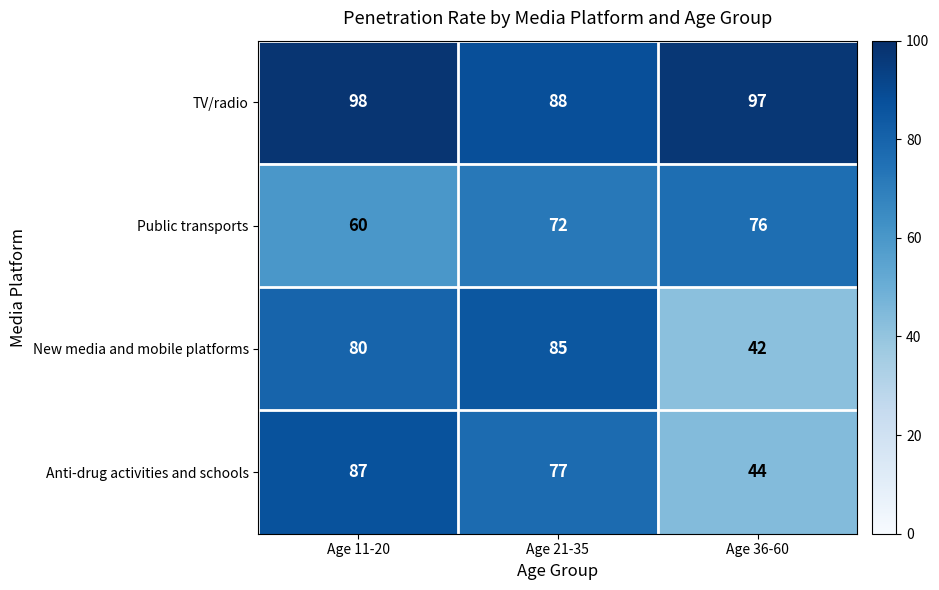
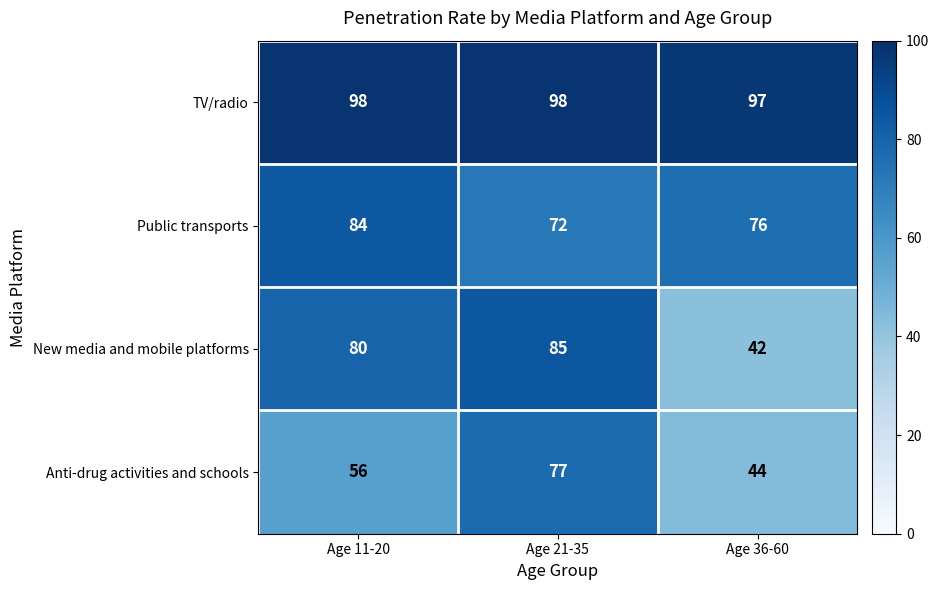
TV/radio, Age 21-35: 88 -> 98
Public transports, Age 11-20: 60 -> 84
Anti-drug activities and schools, Age 11-20: 87 -> 56
